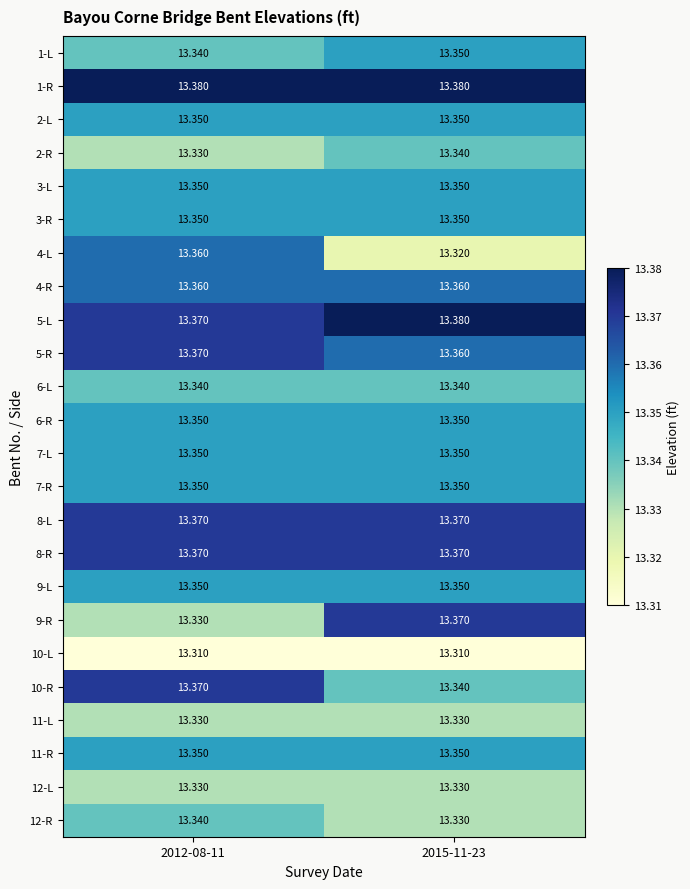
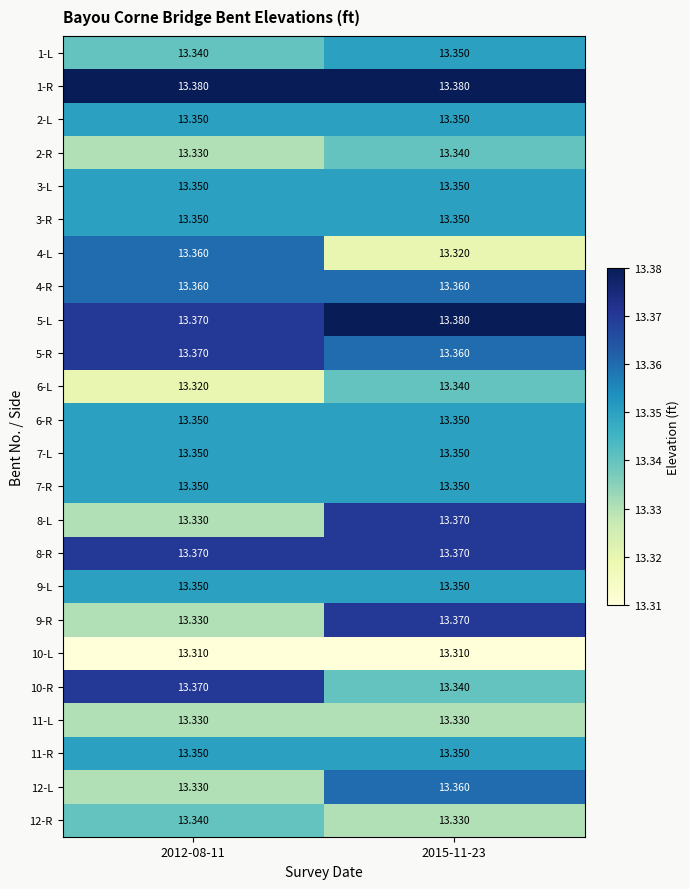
6-L, 2012-08-11: 13.340 -> 13.320
8-L, 2012-08-11: 13.370 -> 13.330
12-L, 2015-11-23: 13.330 -> 13.360
